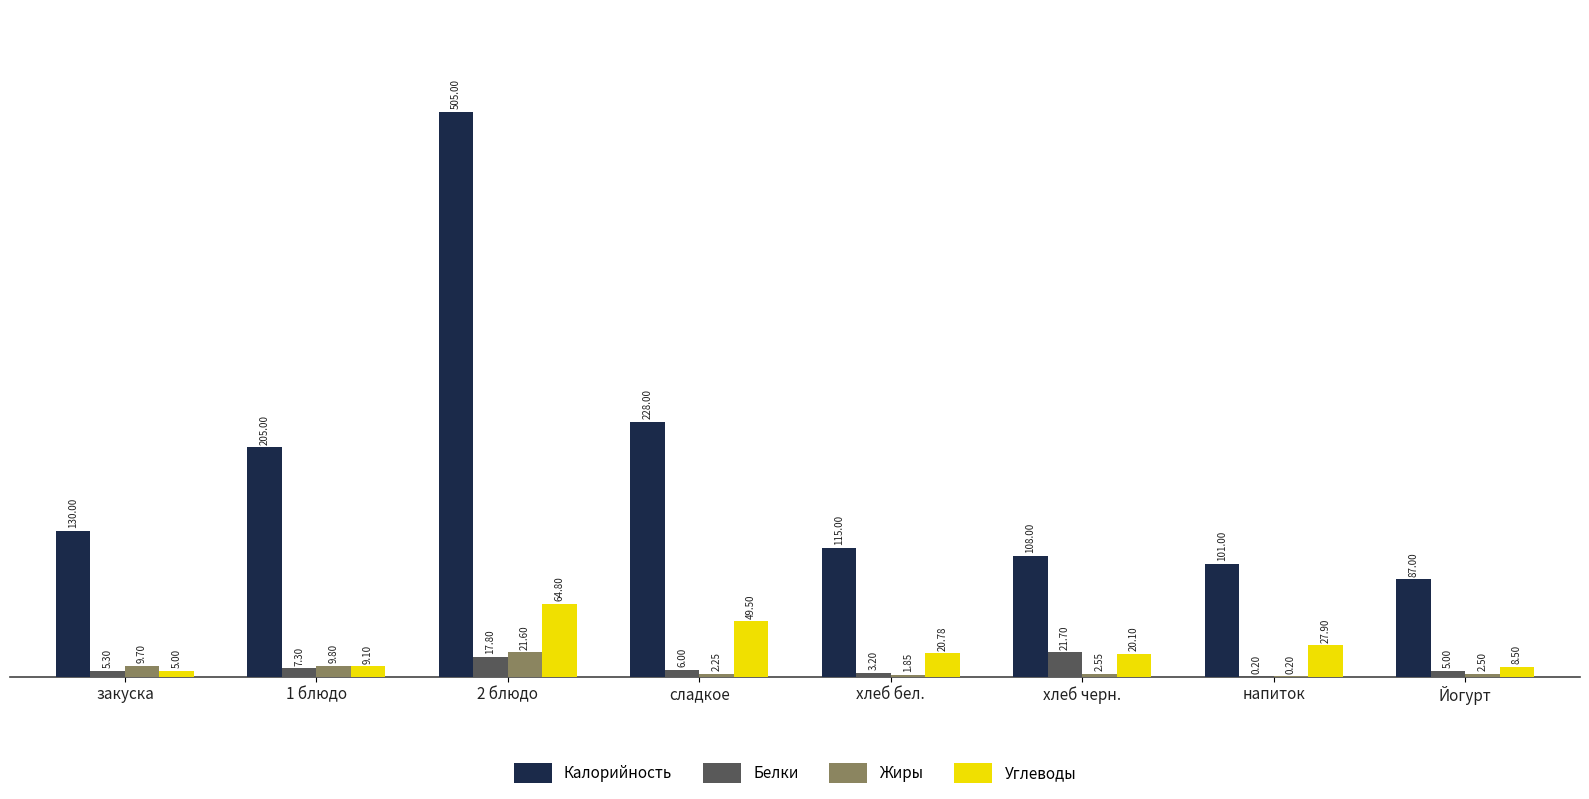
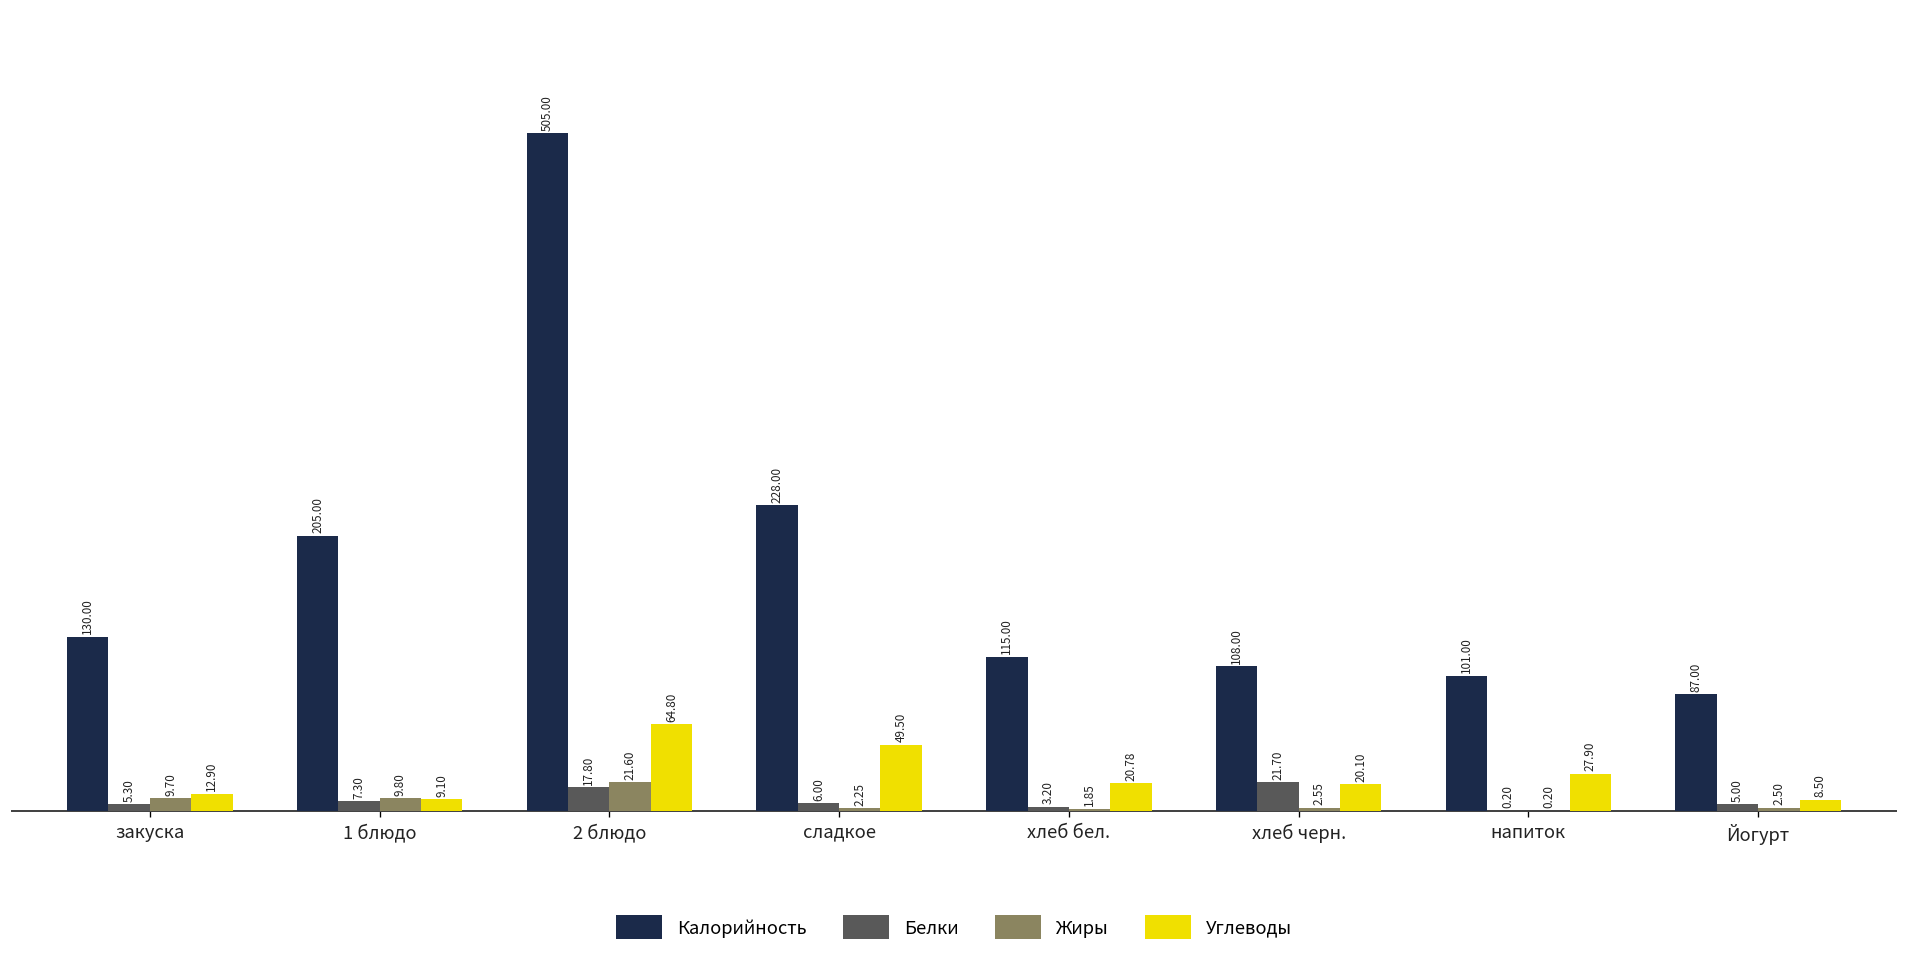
Углеводы, закуска: 5.00 -> 12.90
